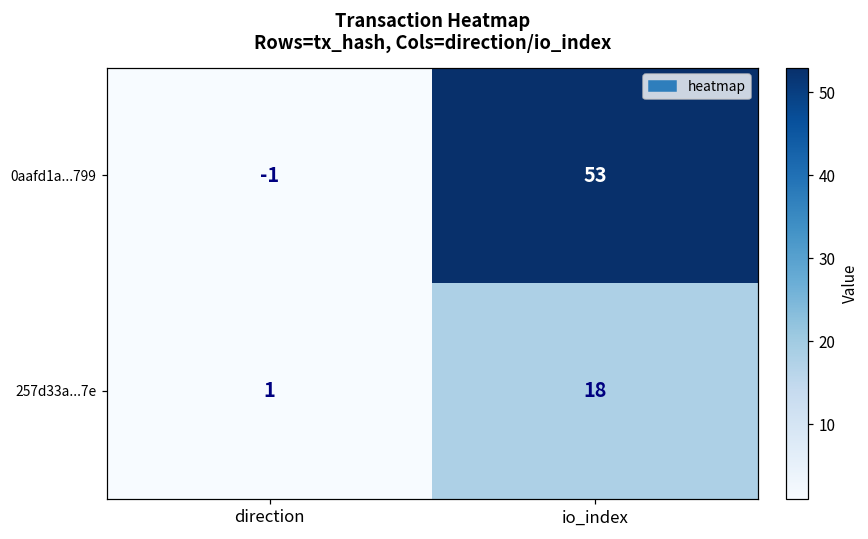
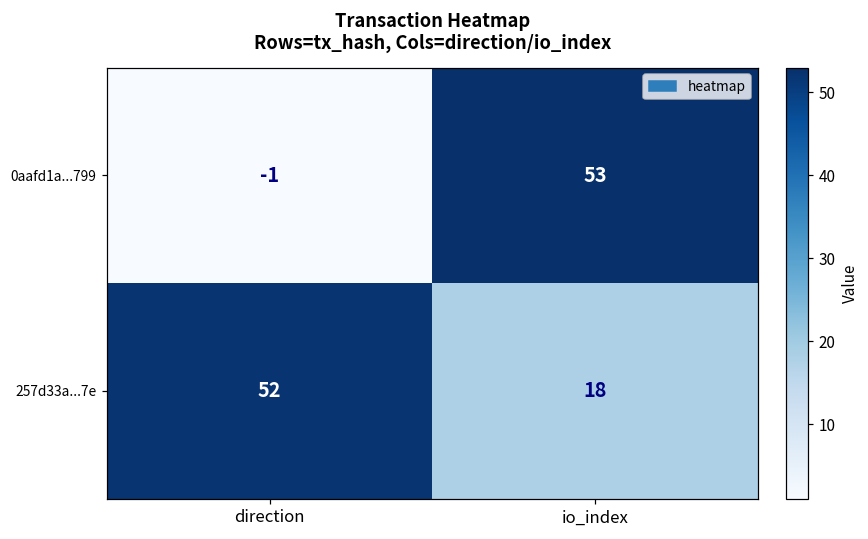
257d33a...7e, direction: 1 -> 52
